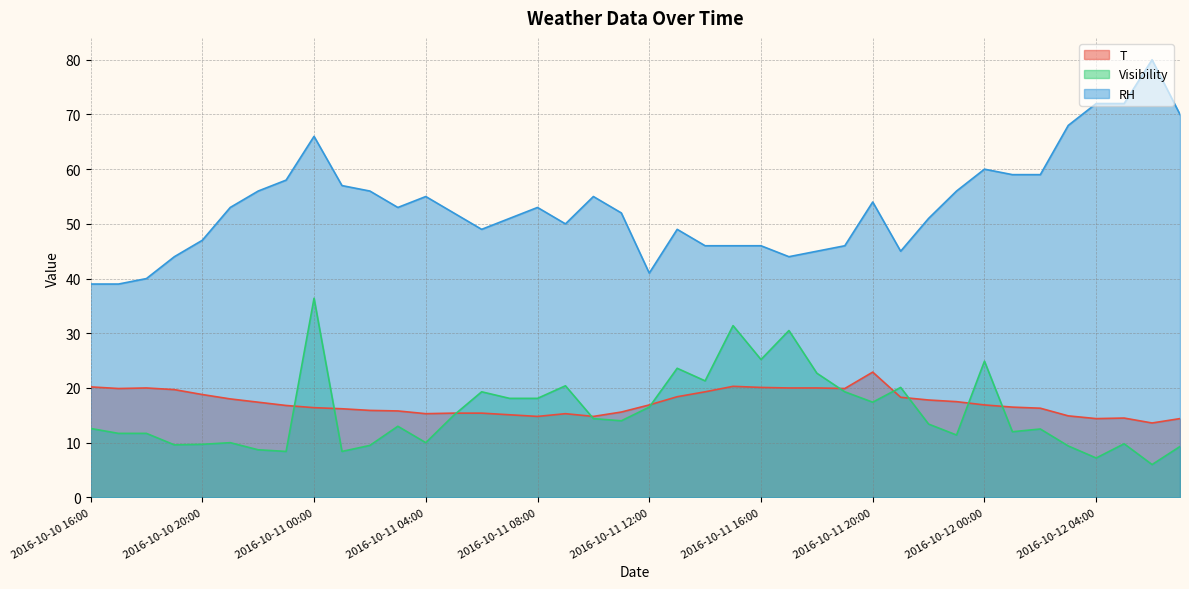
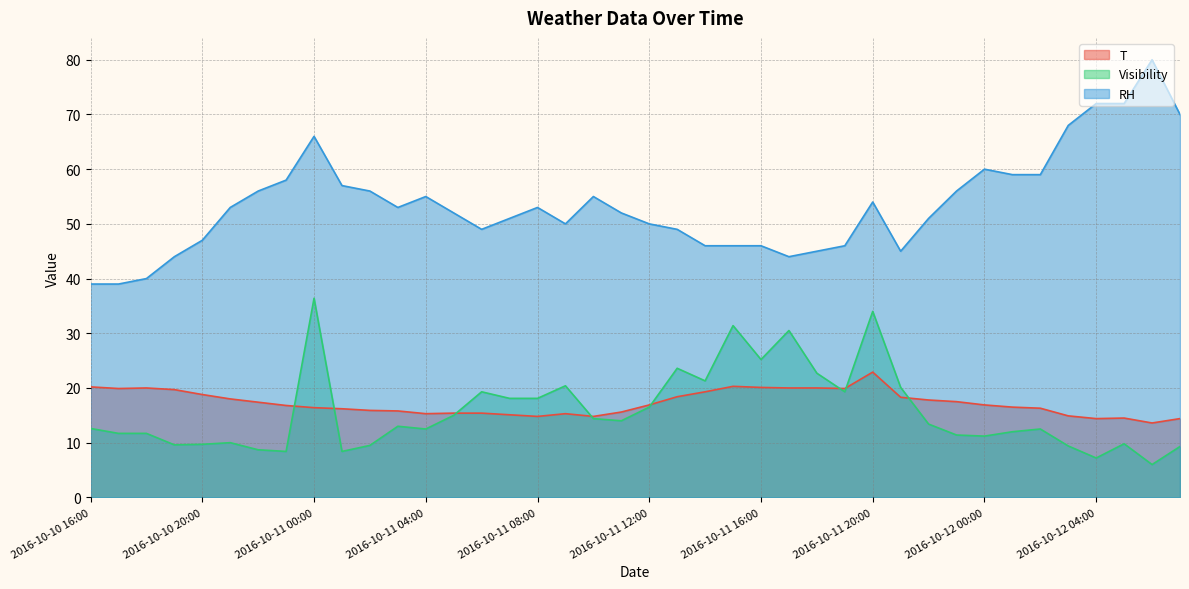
Visibility, 2016-10-11 04:00: 10 -> 13
RH, 2016-10-11 12:00: 41 -> 50
Visibility, 2016-10-11 20:00: 17 -> 34
Visibility, 2016-10-12 00:00: 25 -> 11
